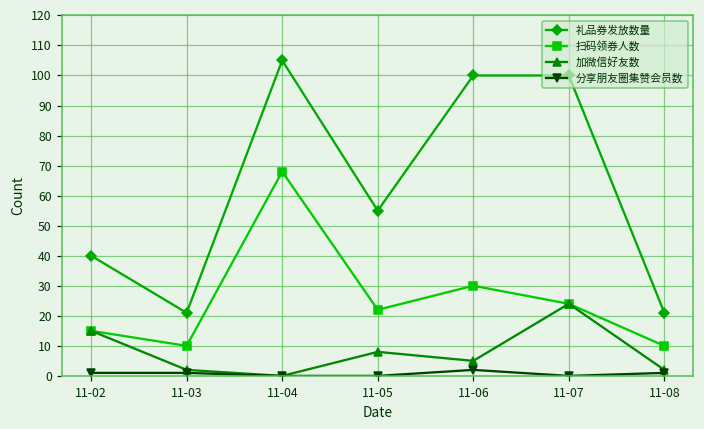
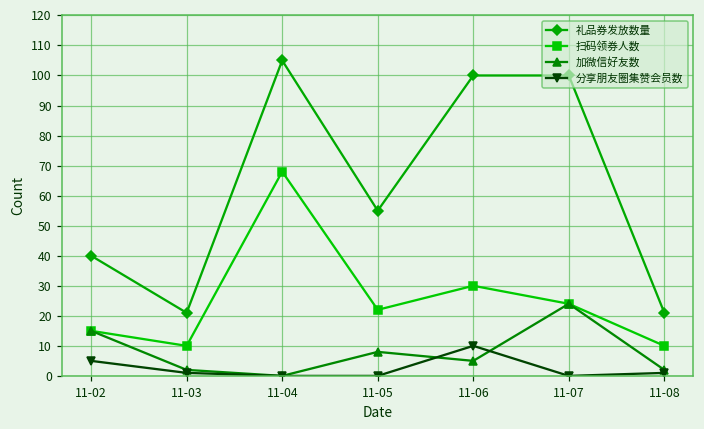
分享朋友圈集赞会员数, 11-02: 1 -> 5
分享朋友圈集赞会员数, 11-06: 2 -> 10
